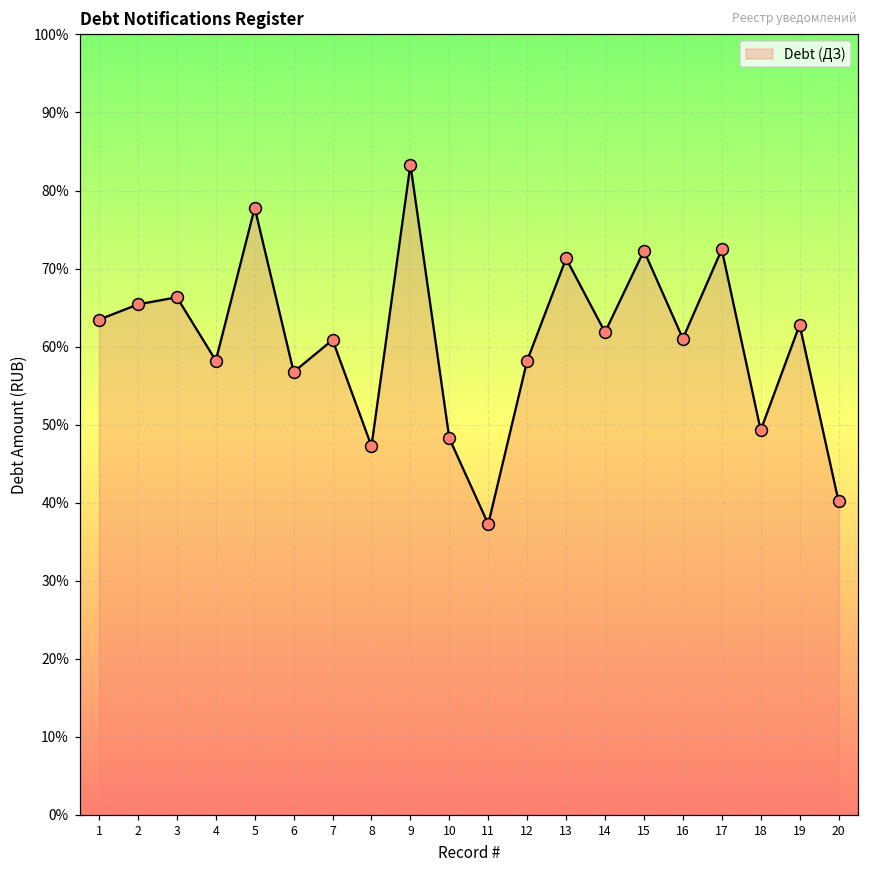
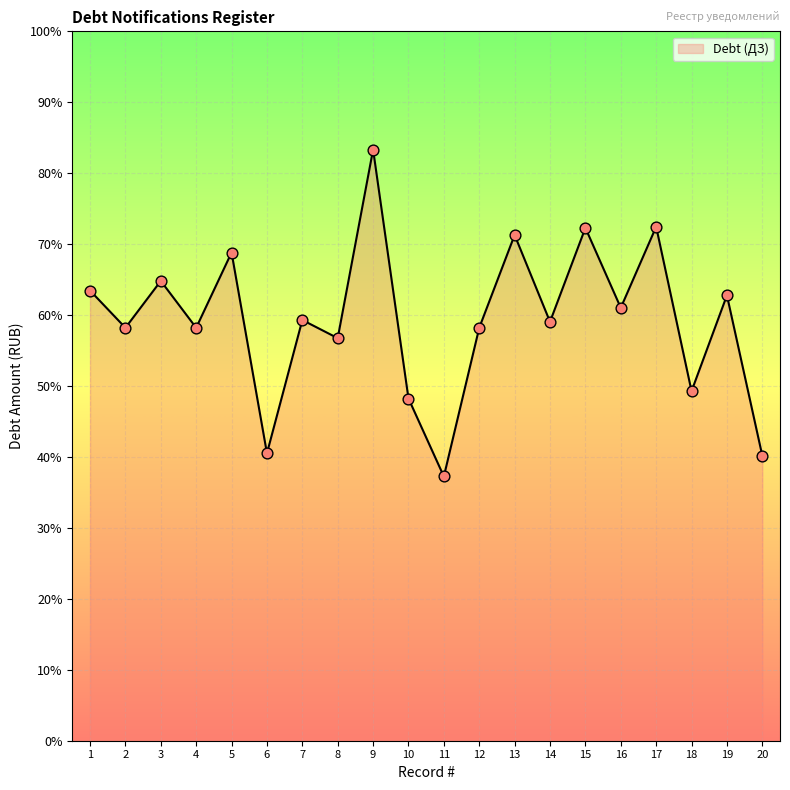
2: 65% -> 58%
3: 66% -> 65%
5: 78% -> 69%
6: 57% -> 41%
7: 61% -> 59%
8: 47% -> 57%
14: 62% -> 59%
